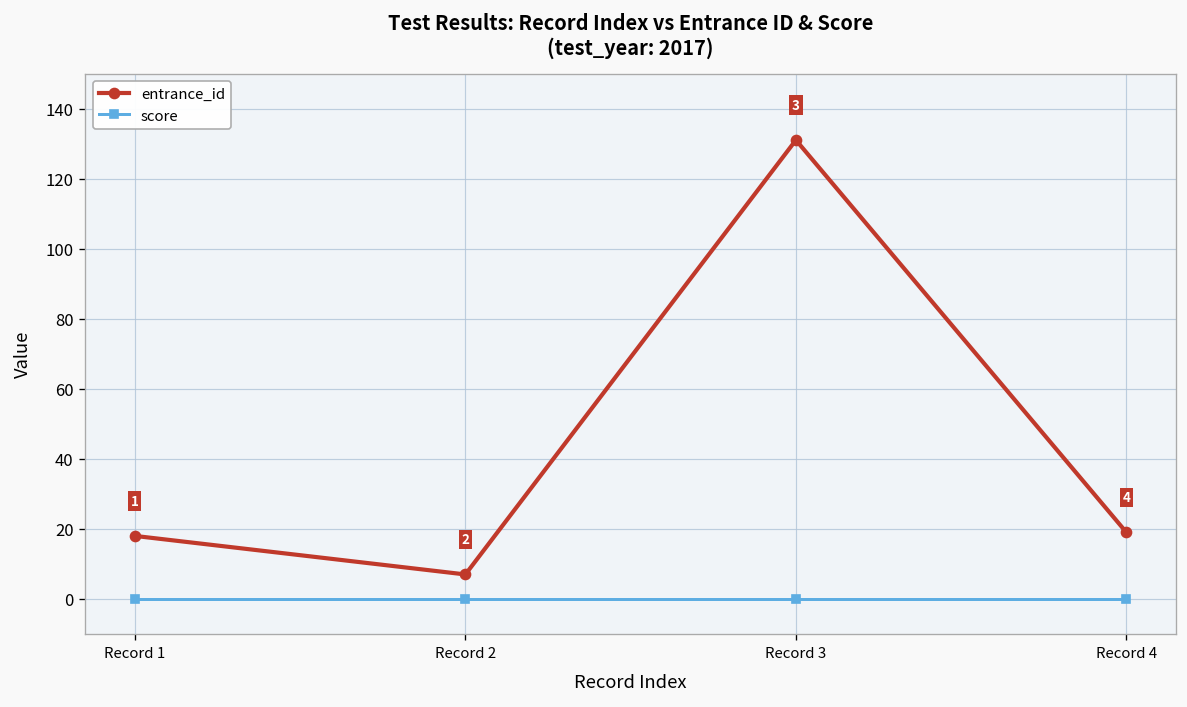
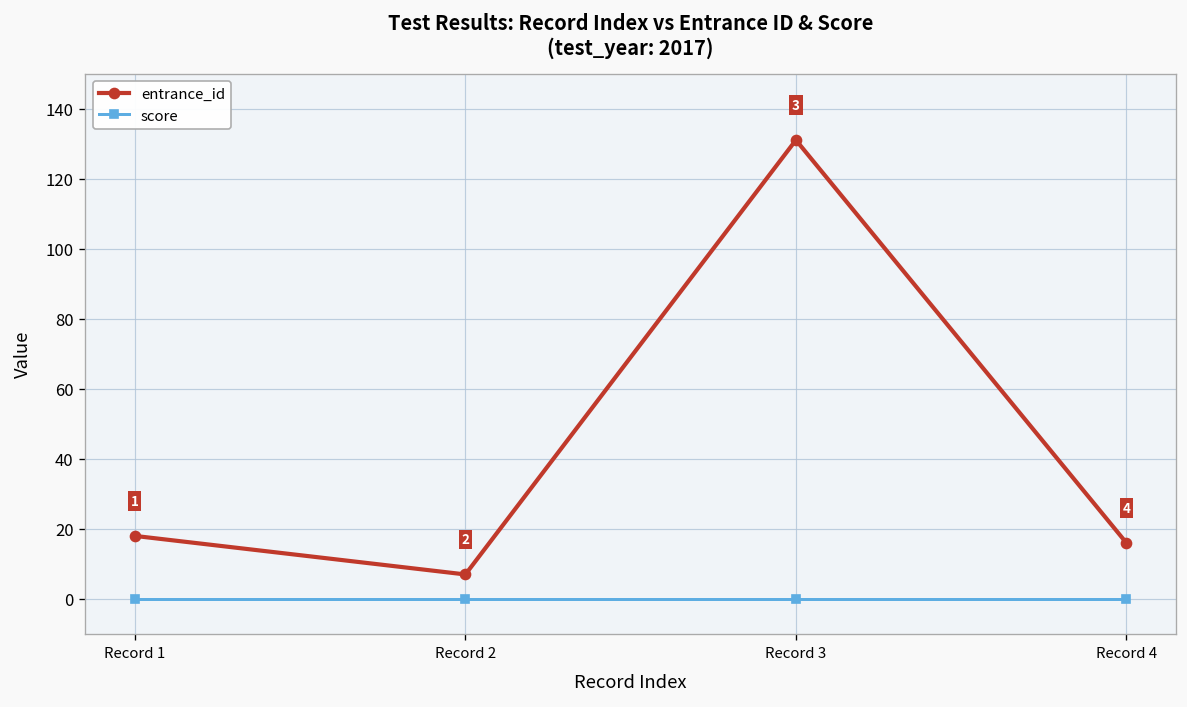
entrance_id, Record 4: 19 -> 16
